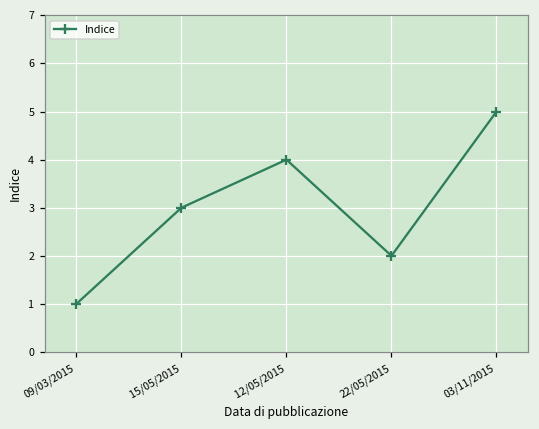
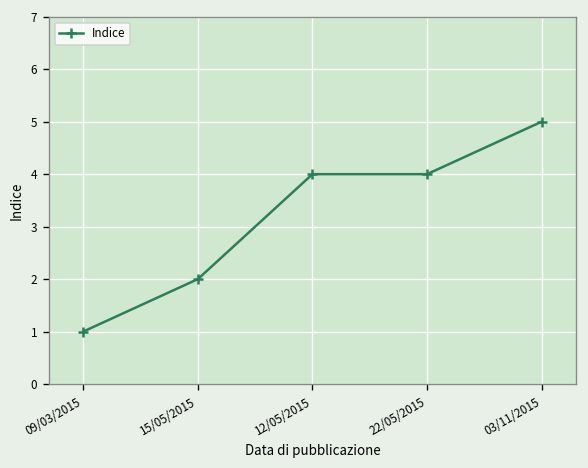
15/05/2015: 3 -> 2
22/05/2015: 2 -> 4
